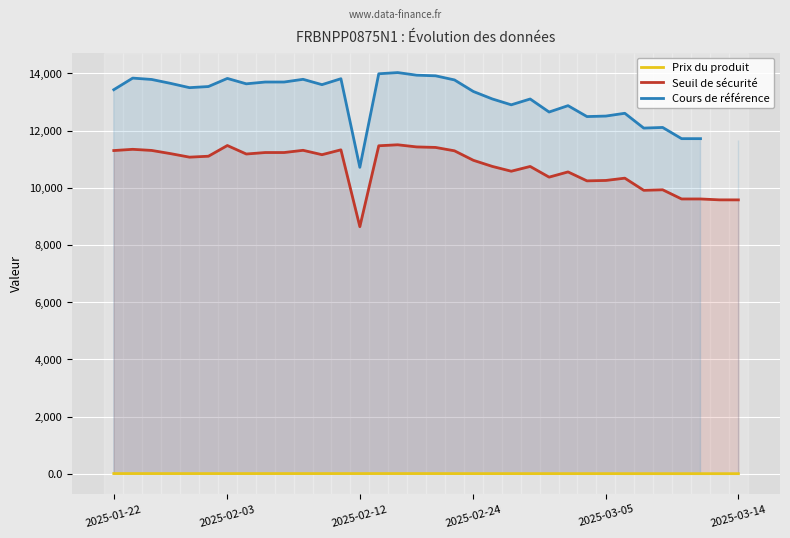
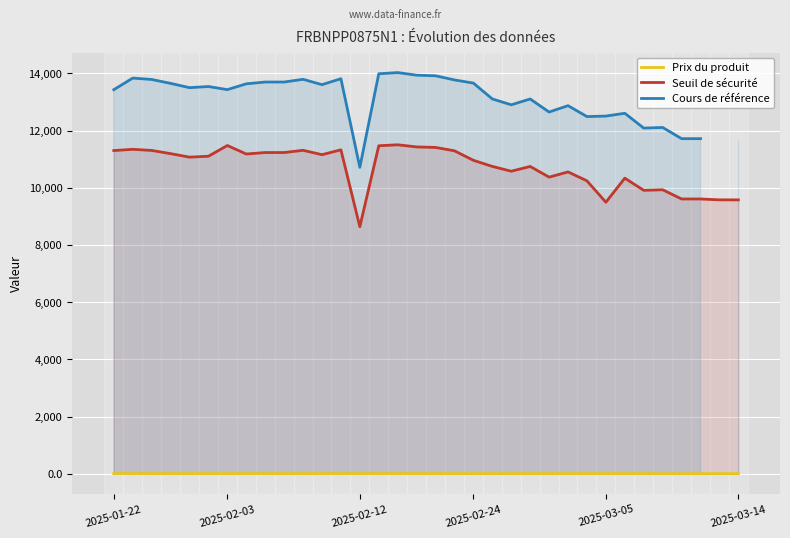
Cours de référence, 2025-02-03: 13,800 -> 13,400
Cours de référence, 2025-02-24: 13,400 -> 13,700
Seuil de sécurité, 2025-03-05: 10,300 -> 9,500
